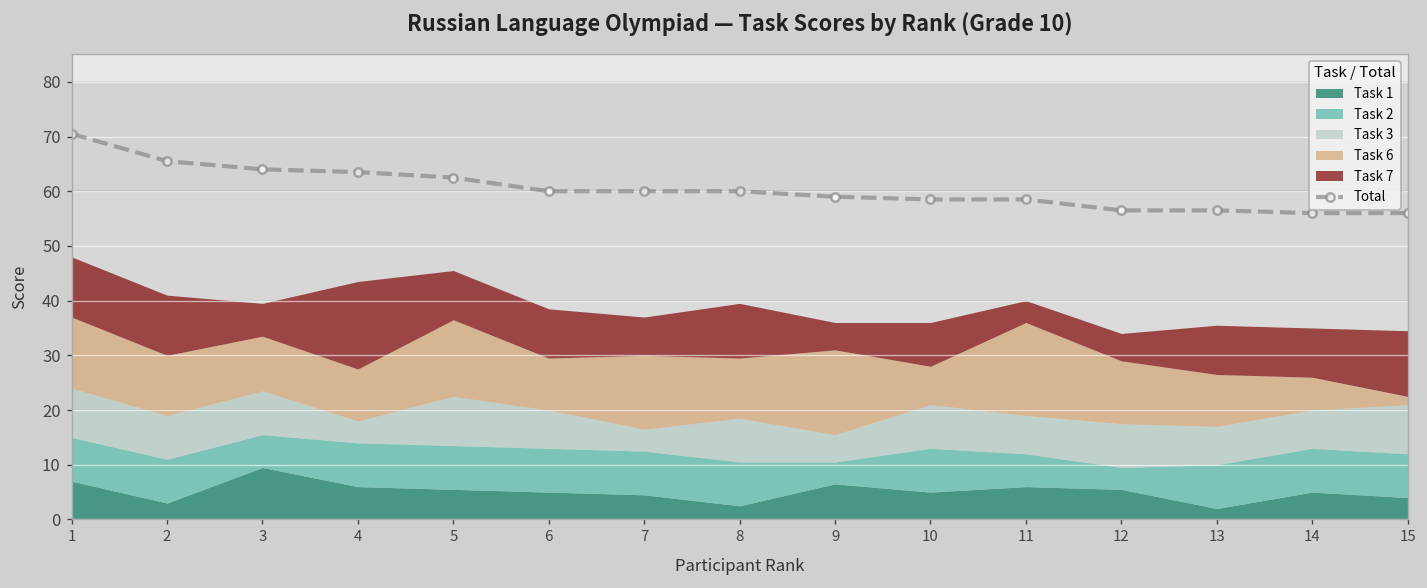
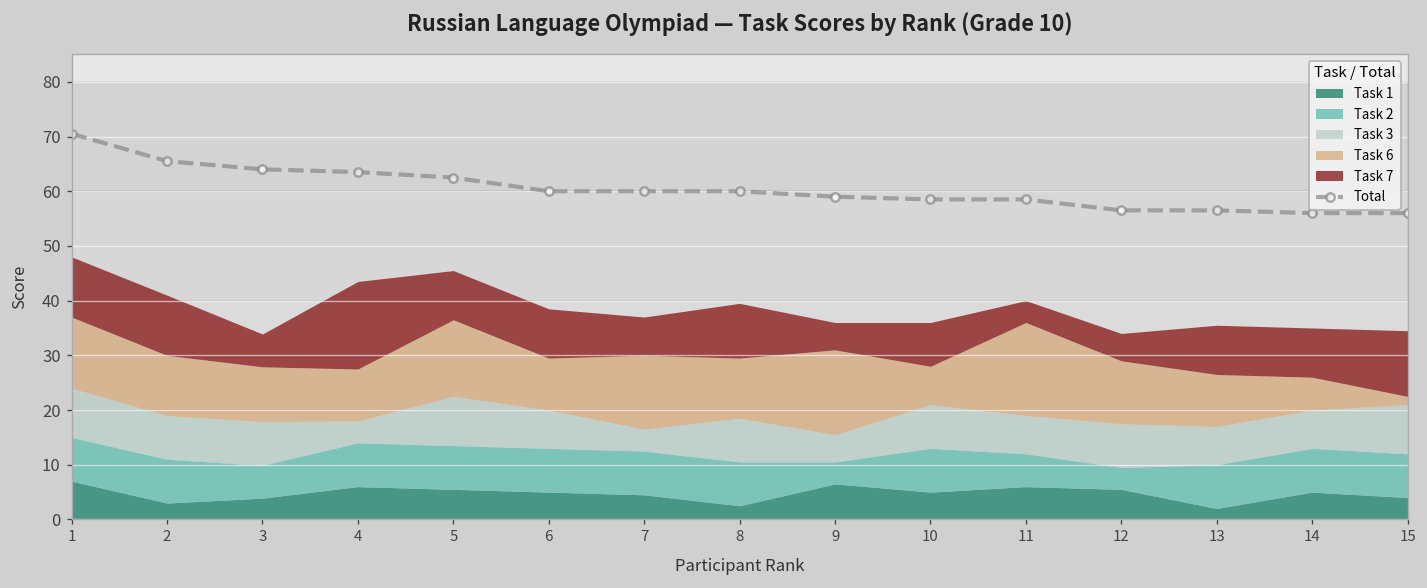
Task 1, 3: 10 -> 4
